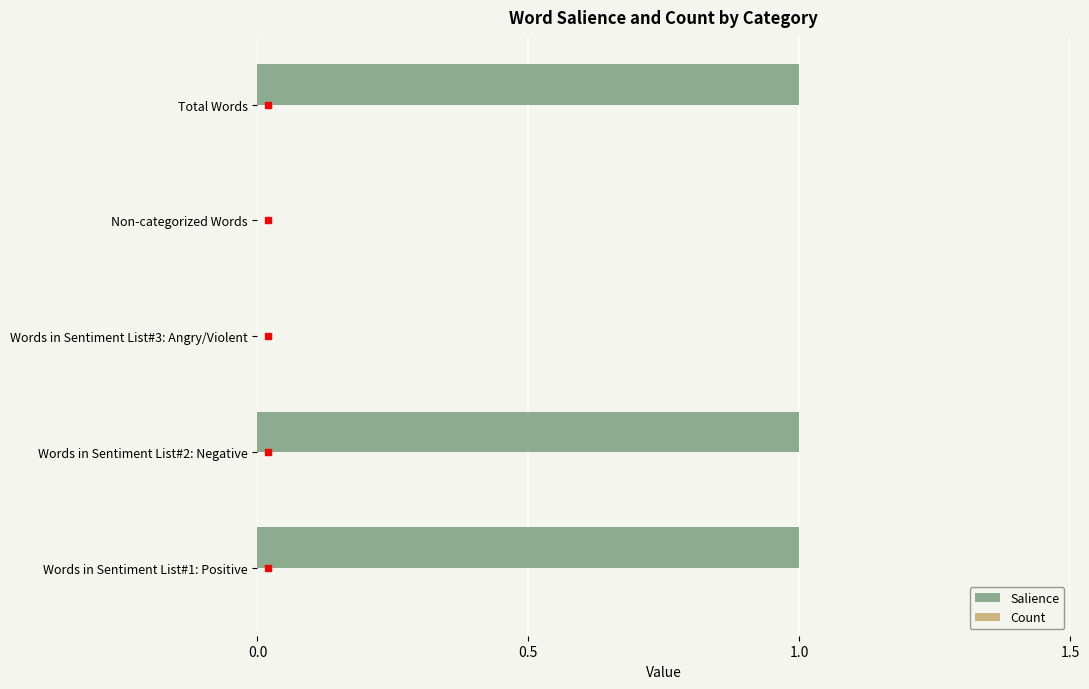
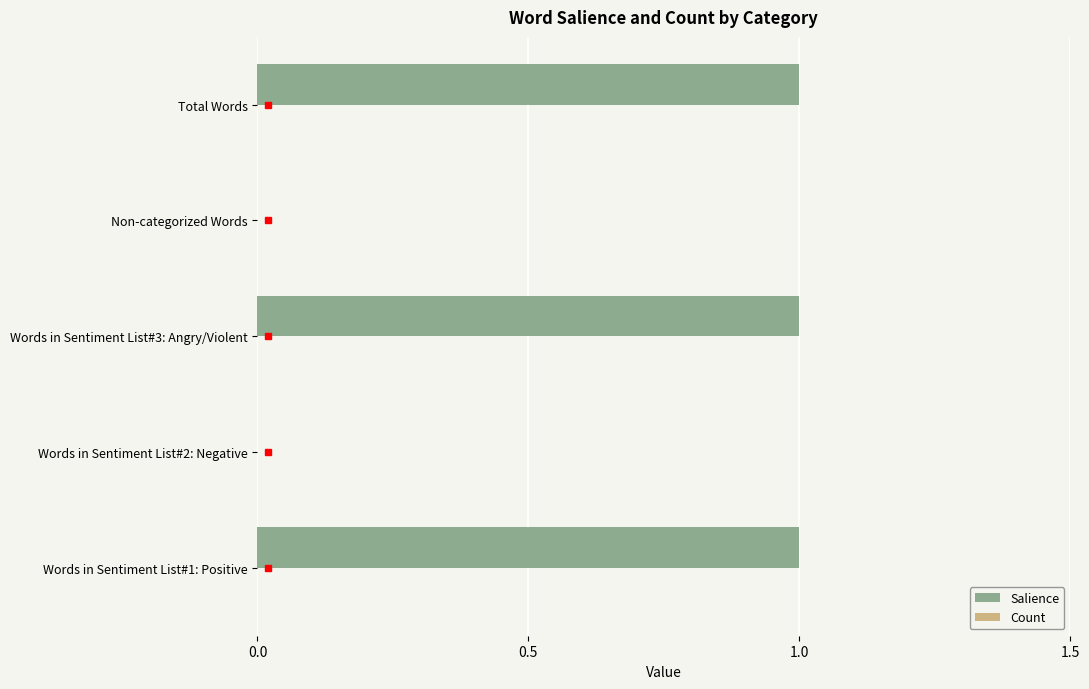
Salience, Words in Sentiment List#3: Angry/Violent: 0 -> 1
Salience, Words in Sentiment List#2: Negative: 1 -> 0
